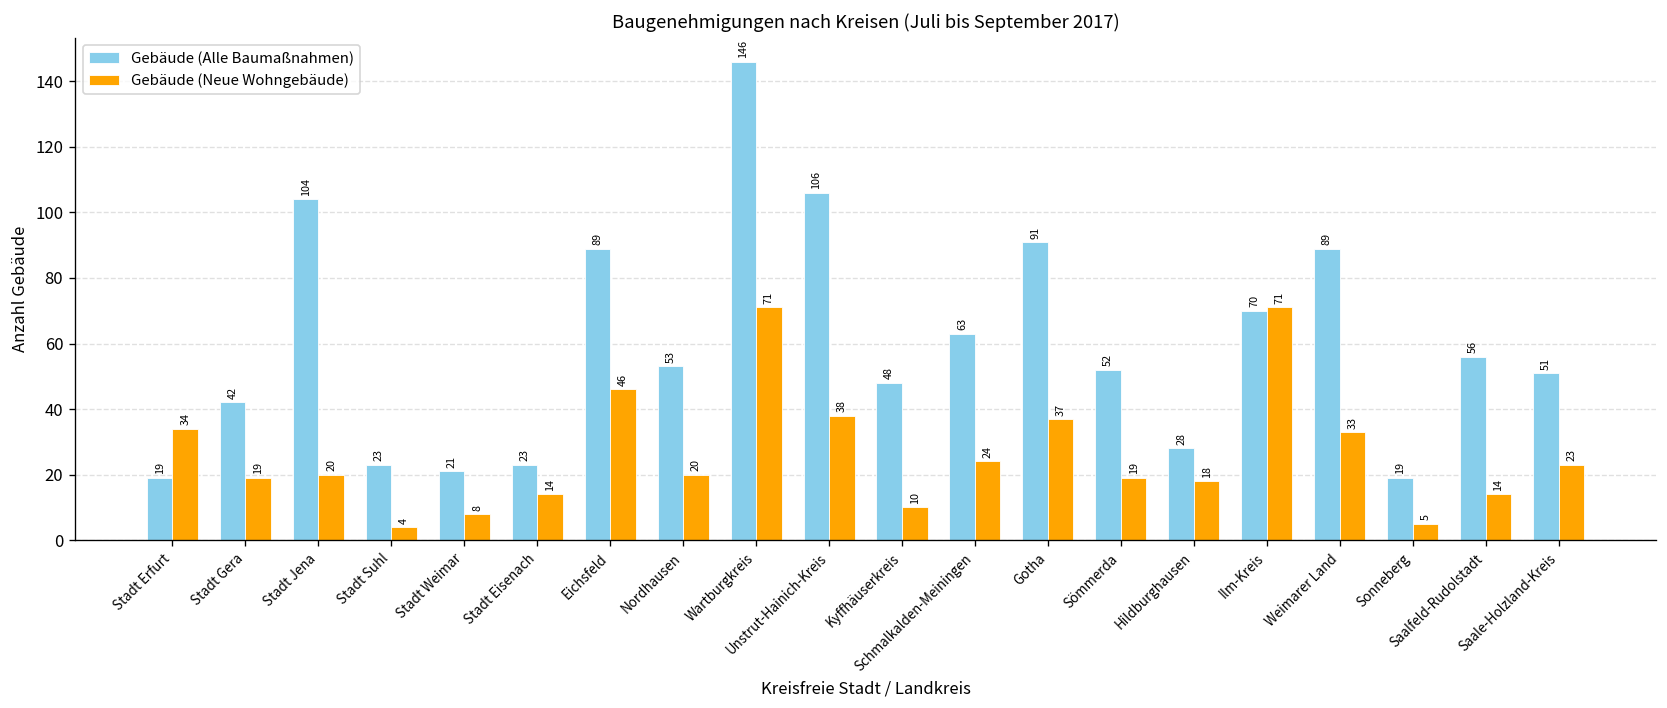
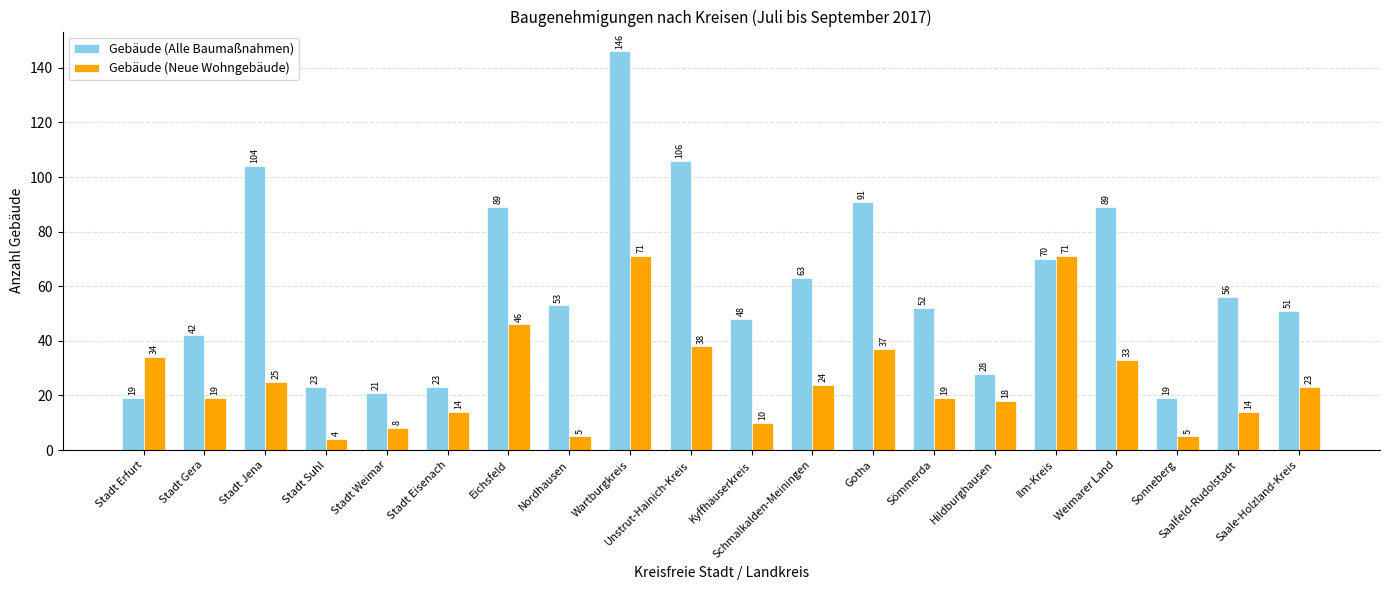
Gebäude (Neue Wohngebäude), Stadt Jena: 20 -> 25
Gebäude (Neue Wohngebäude), Nordhausen: 20 -> 5
